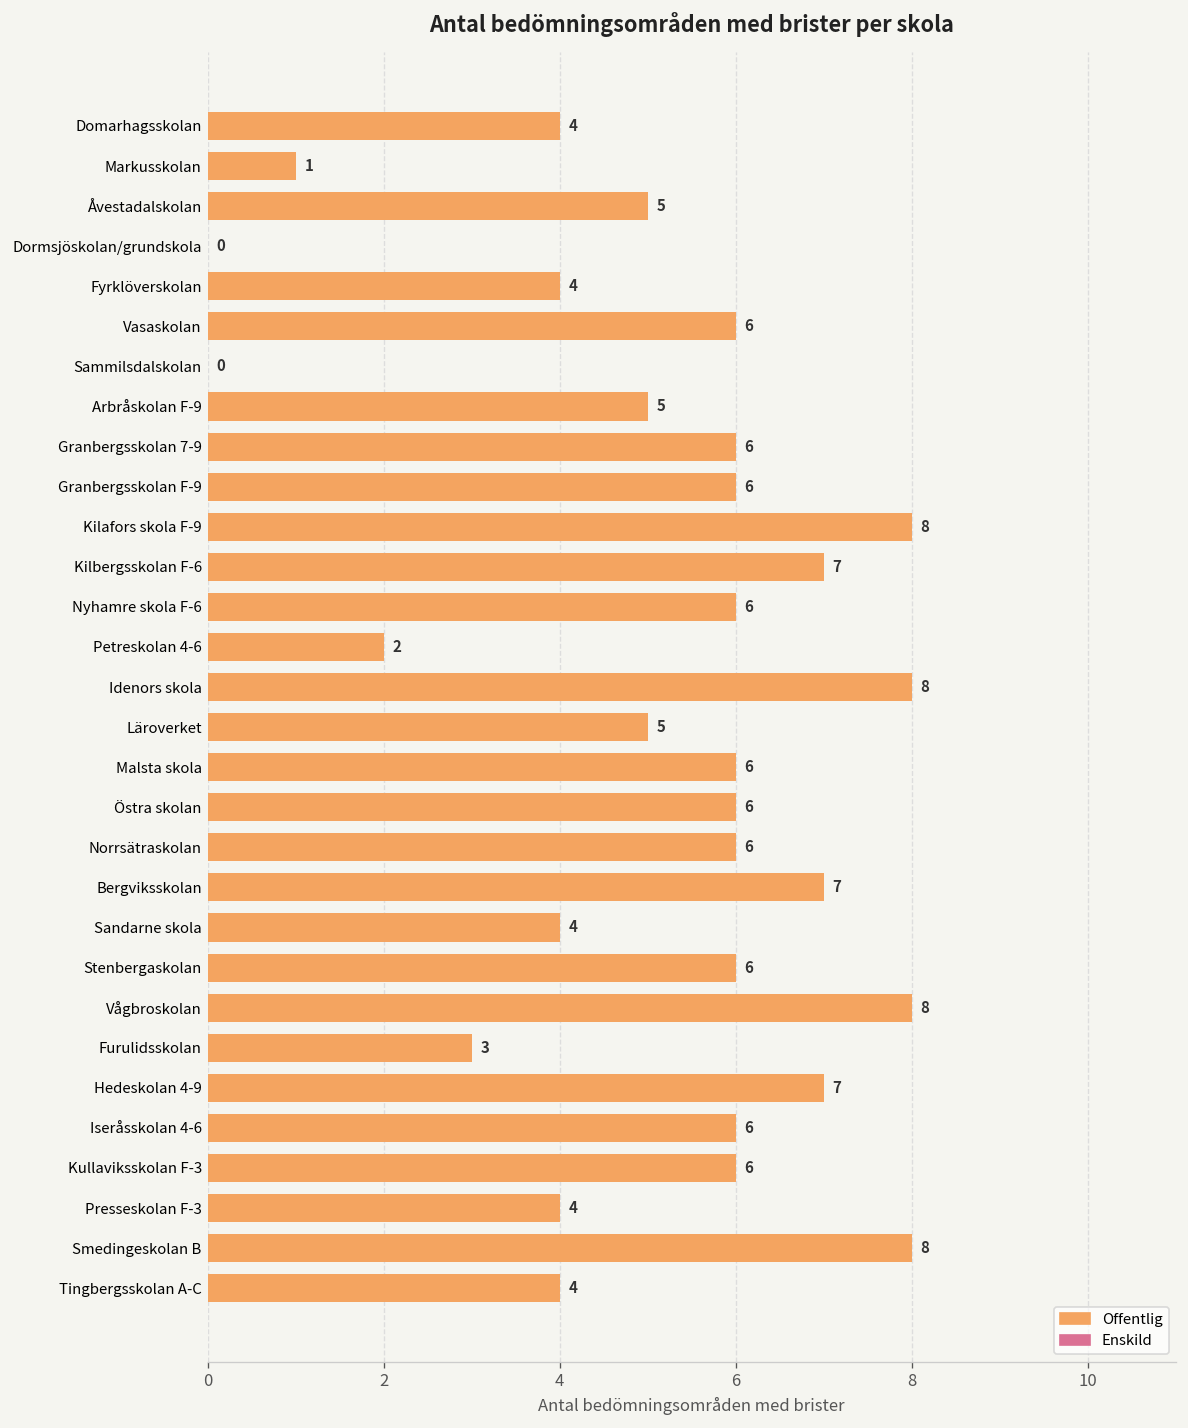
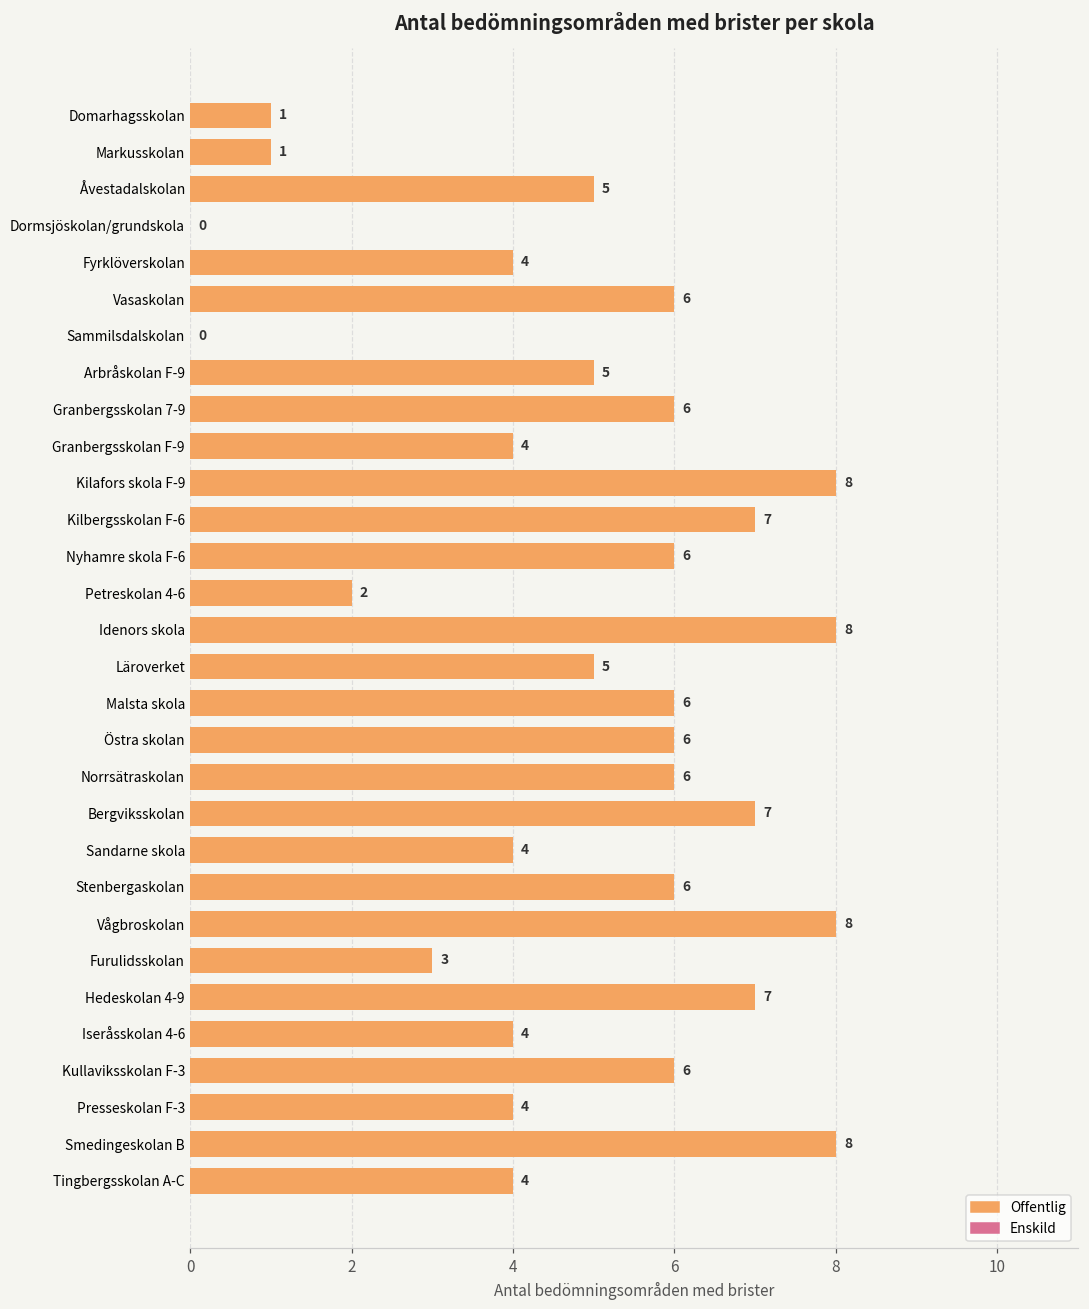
Offentlig, Domarhagsskolan: 4 -> 1
Offentlig, Granbergsskolan F-9: 6 -> 4
Offentlig, Iseråsskolan 4-6: 6 -> 4
